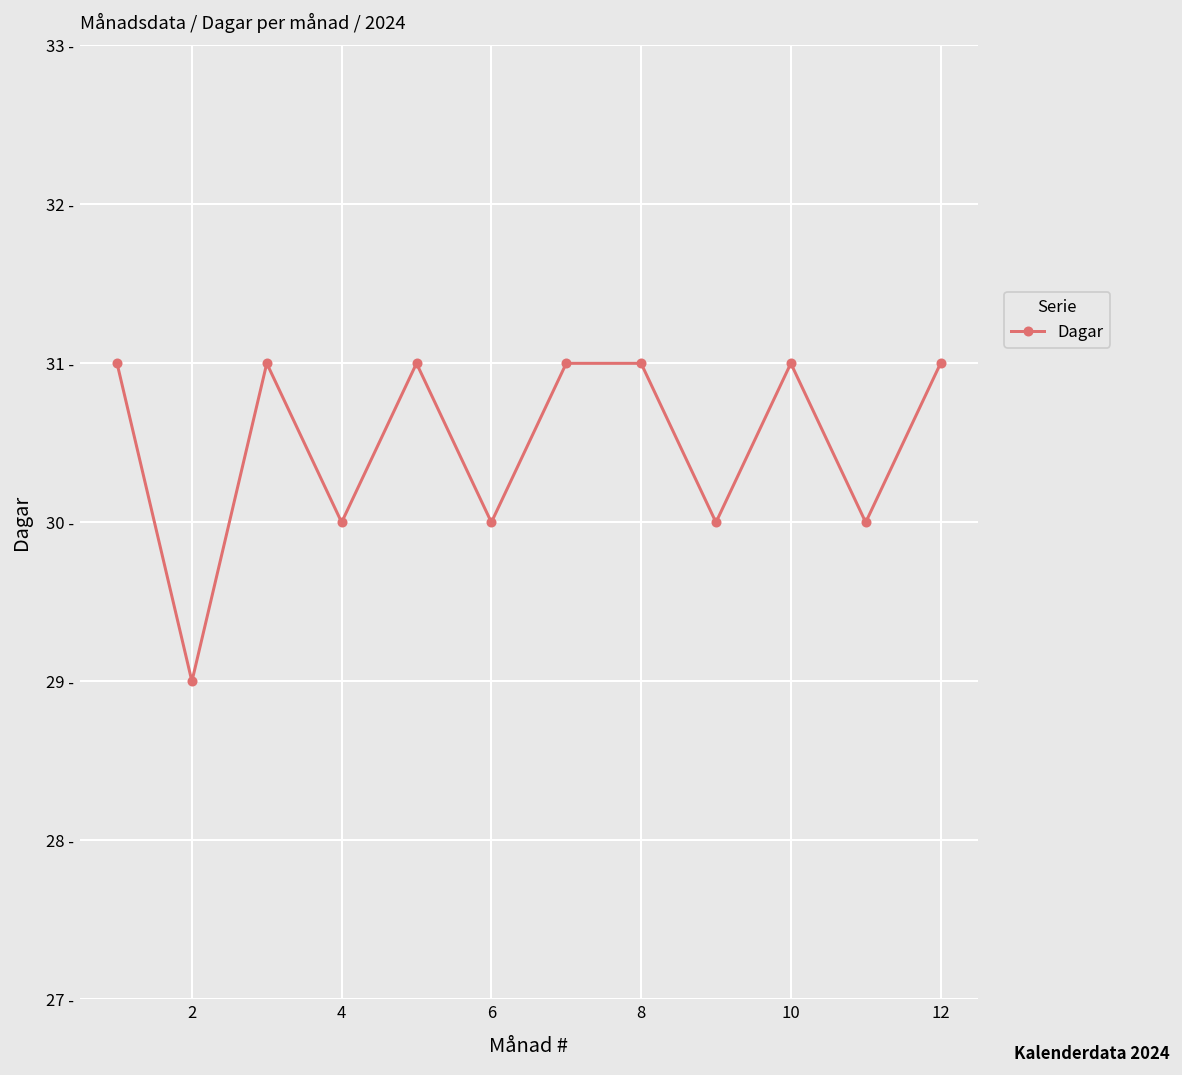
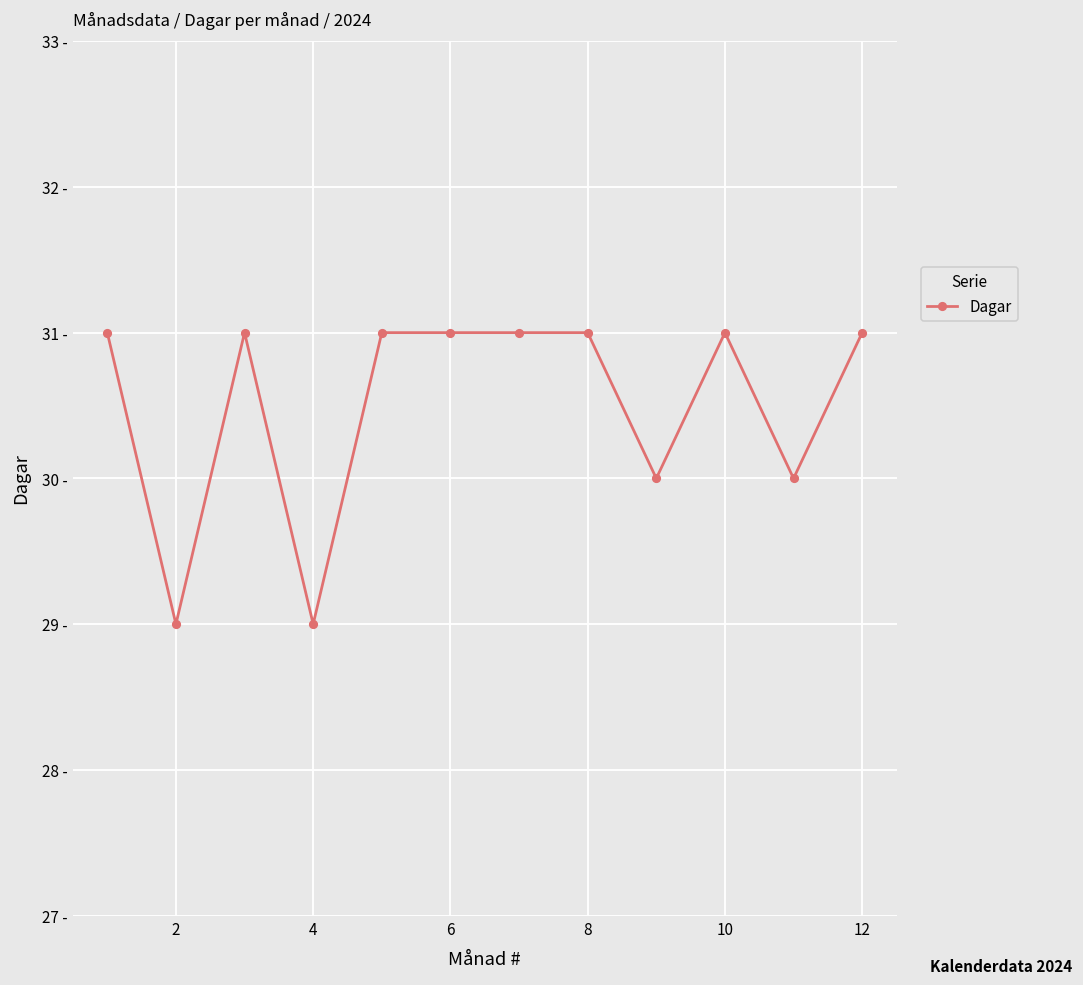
4: 30 - -> 29 -
6: 30 - -> 31 -
